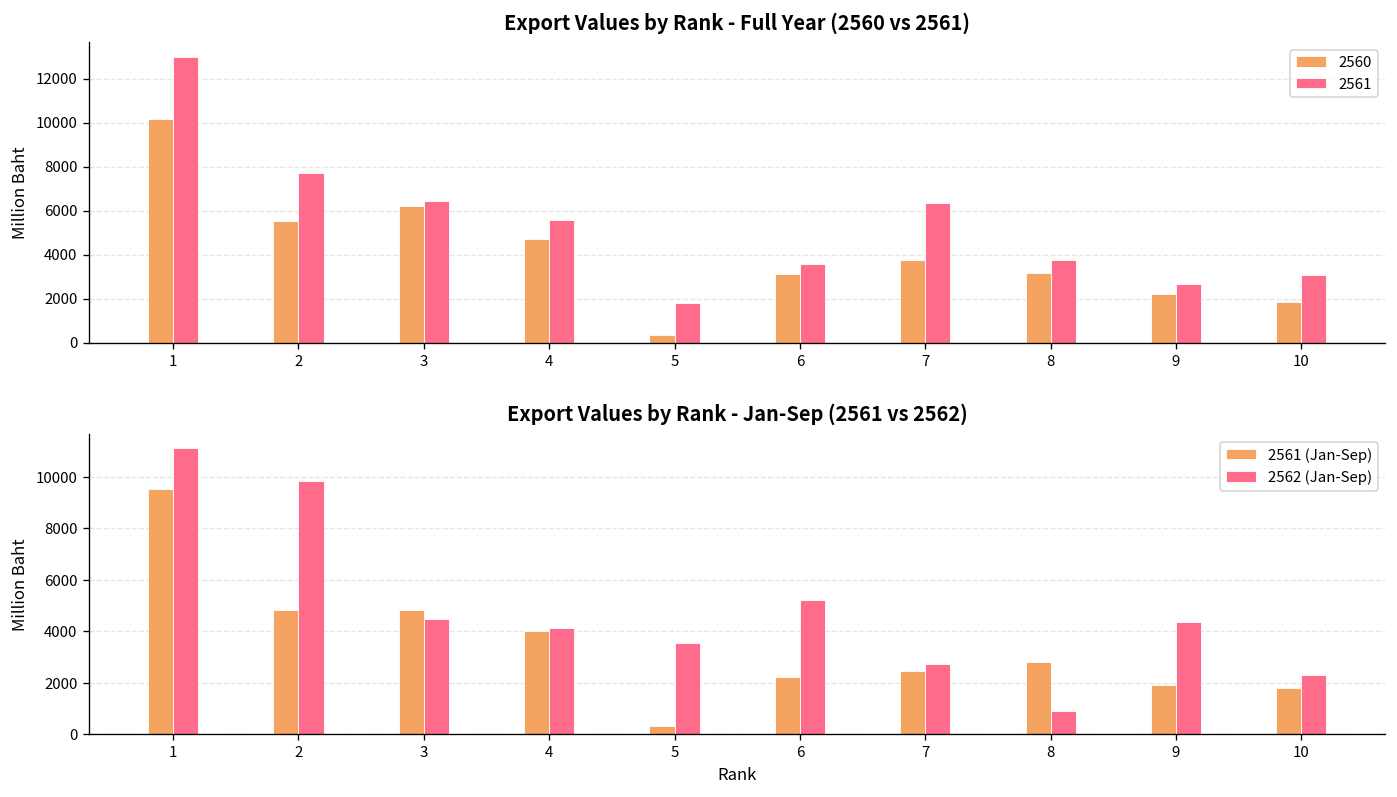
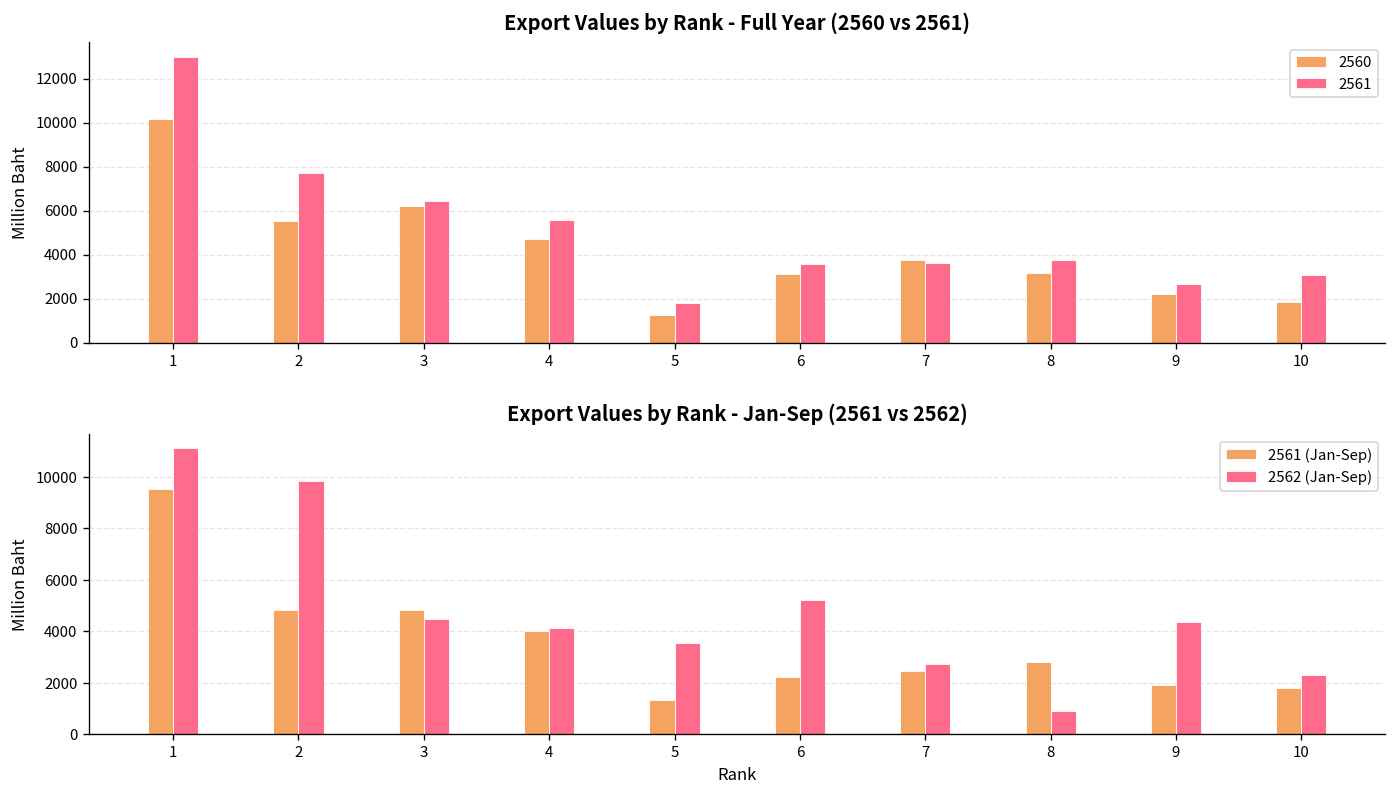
Export Values by Rank - Full Year (2560 vs 2561), 2560, 5: 400 -> 1300
Export Values by Rank - Full Year (2560 vs 2561), 2561, 7: 6300 -> 3600
Export Values by Rank - Jan-Sep (2561 vs 2562), 2561 (Jan-Sep), 5: 300 -> 1300
